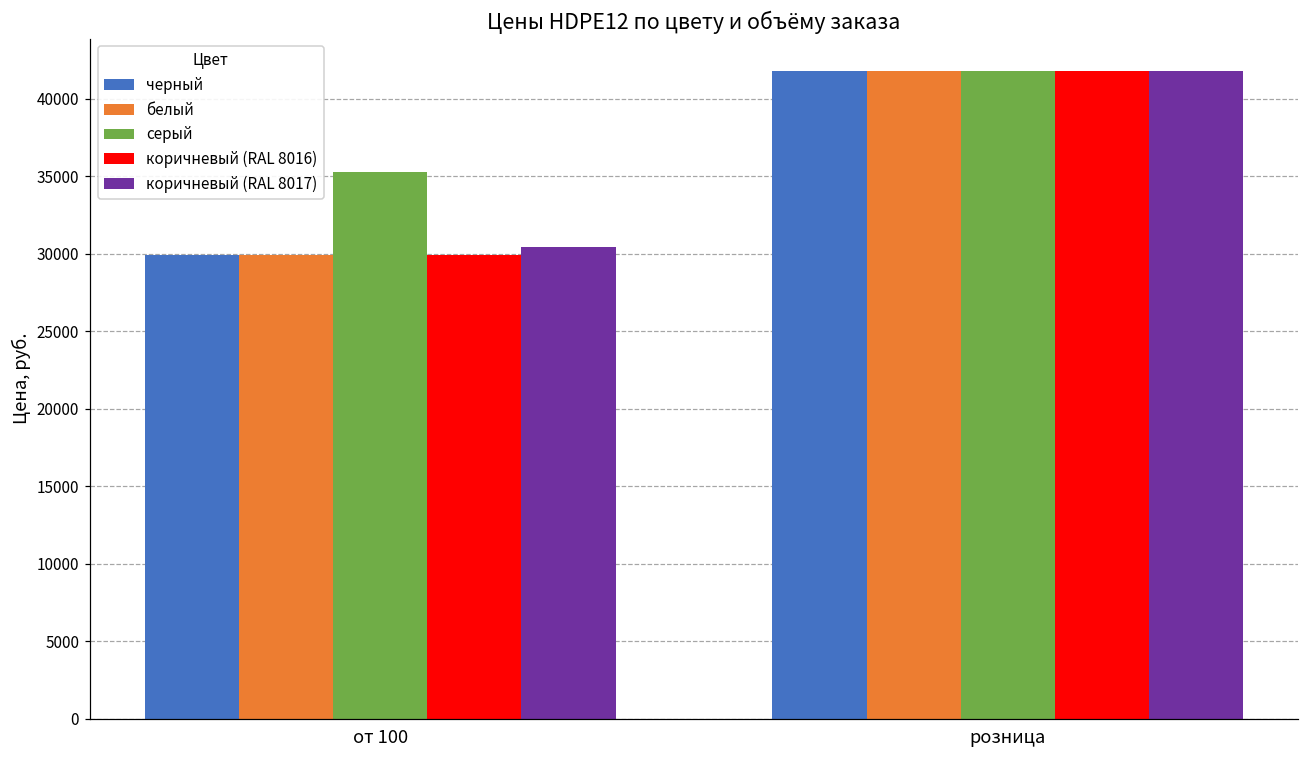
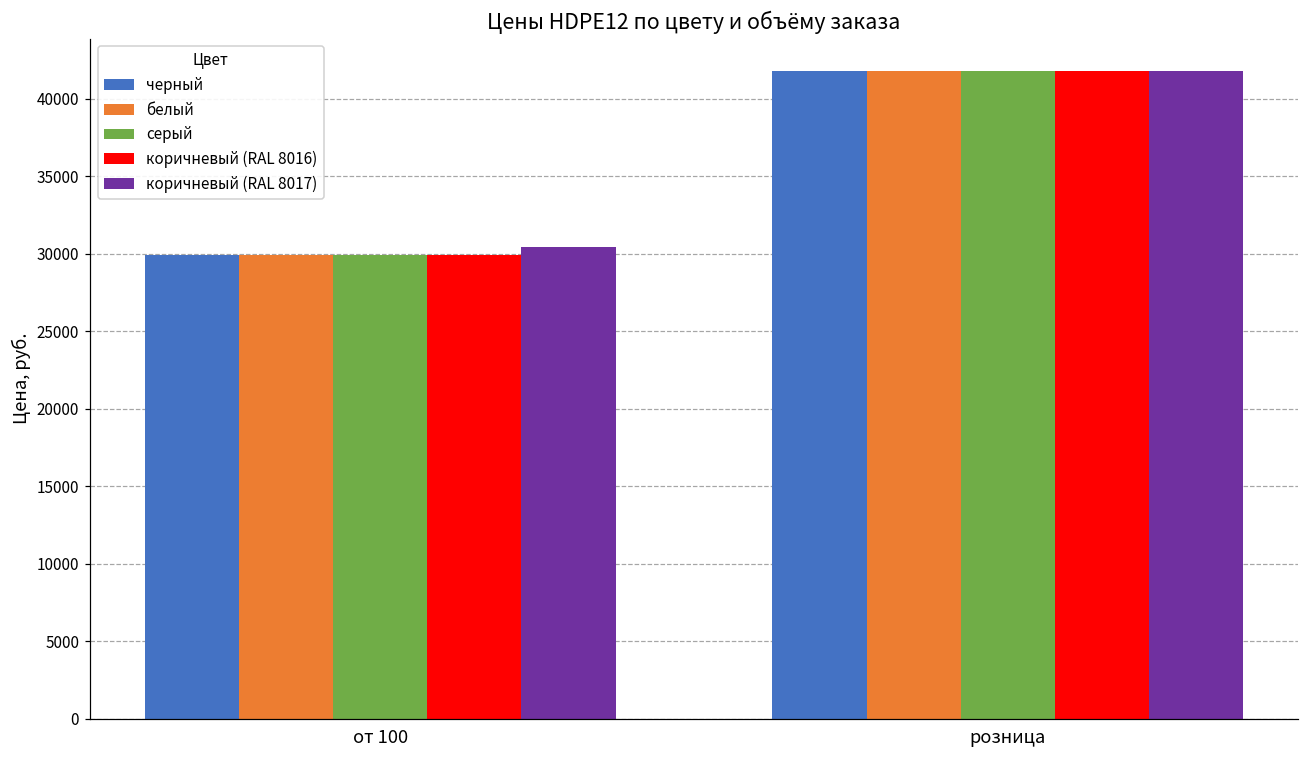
серый, от 100: 35300 -> 29900
